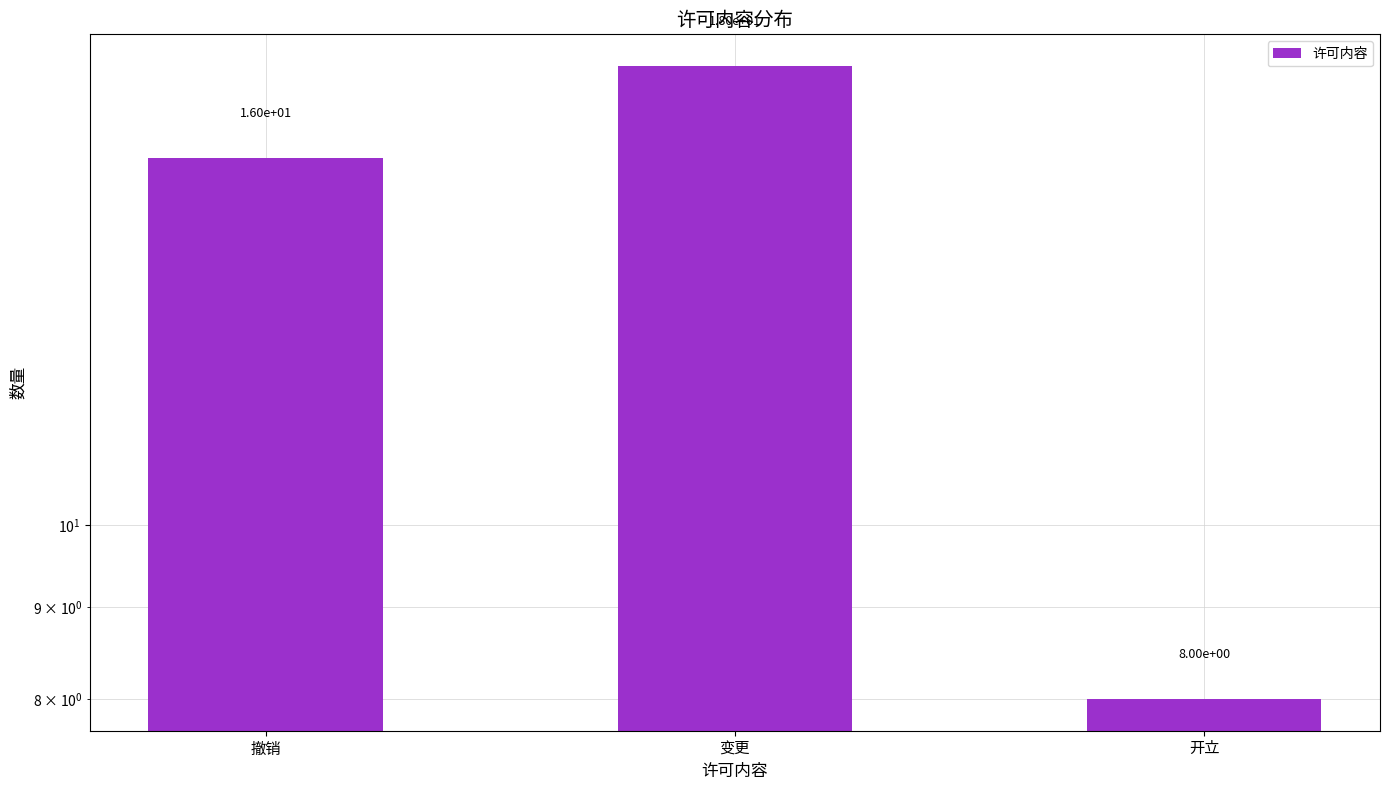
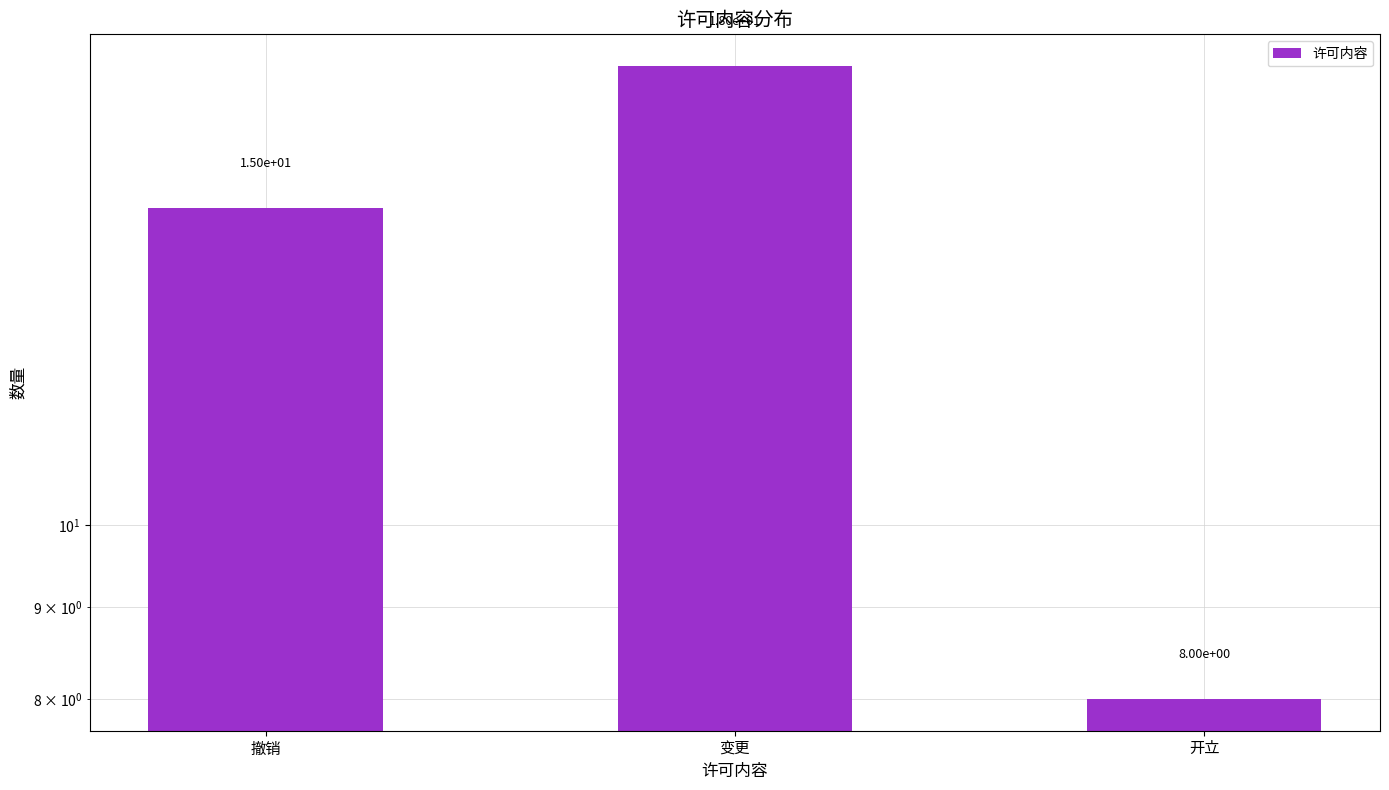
撤销: 1.60e+01 -> 1.50e+01
